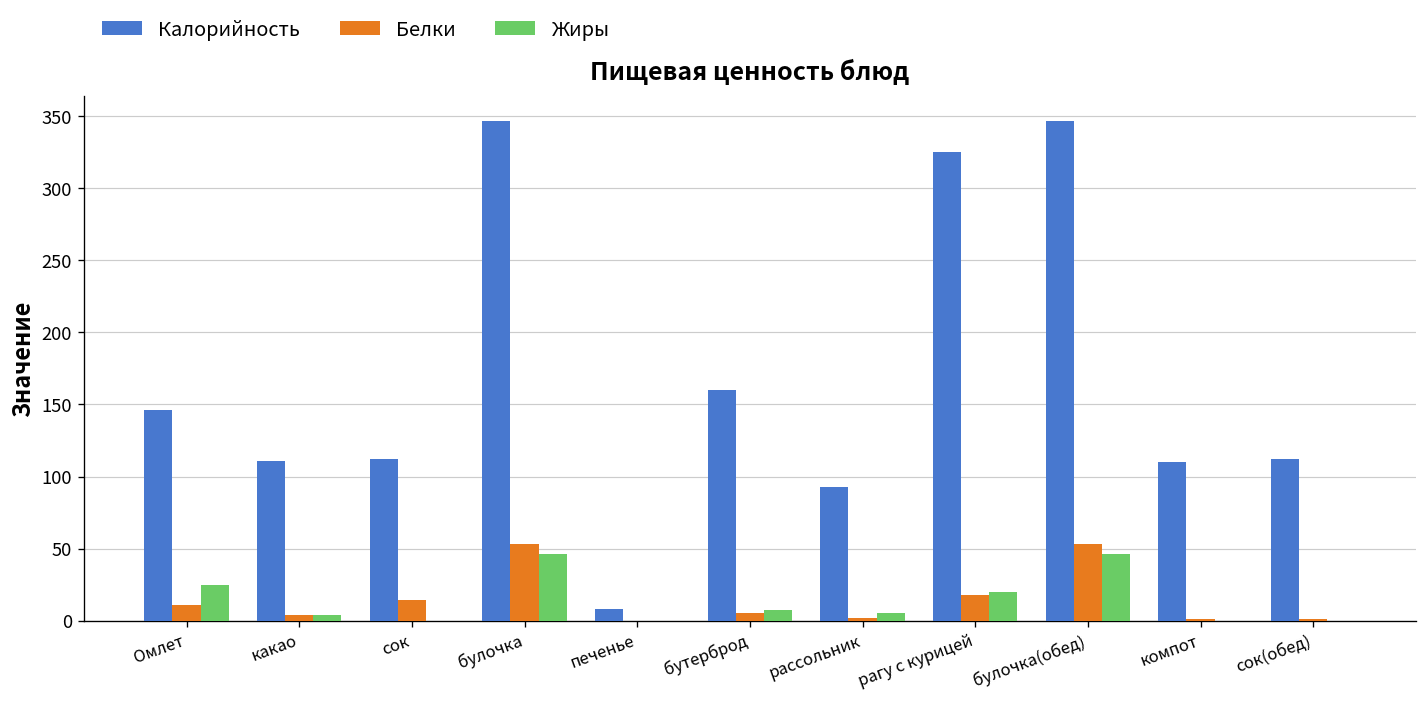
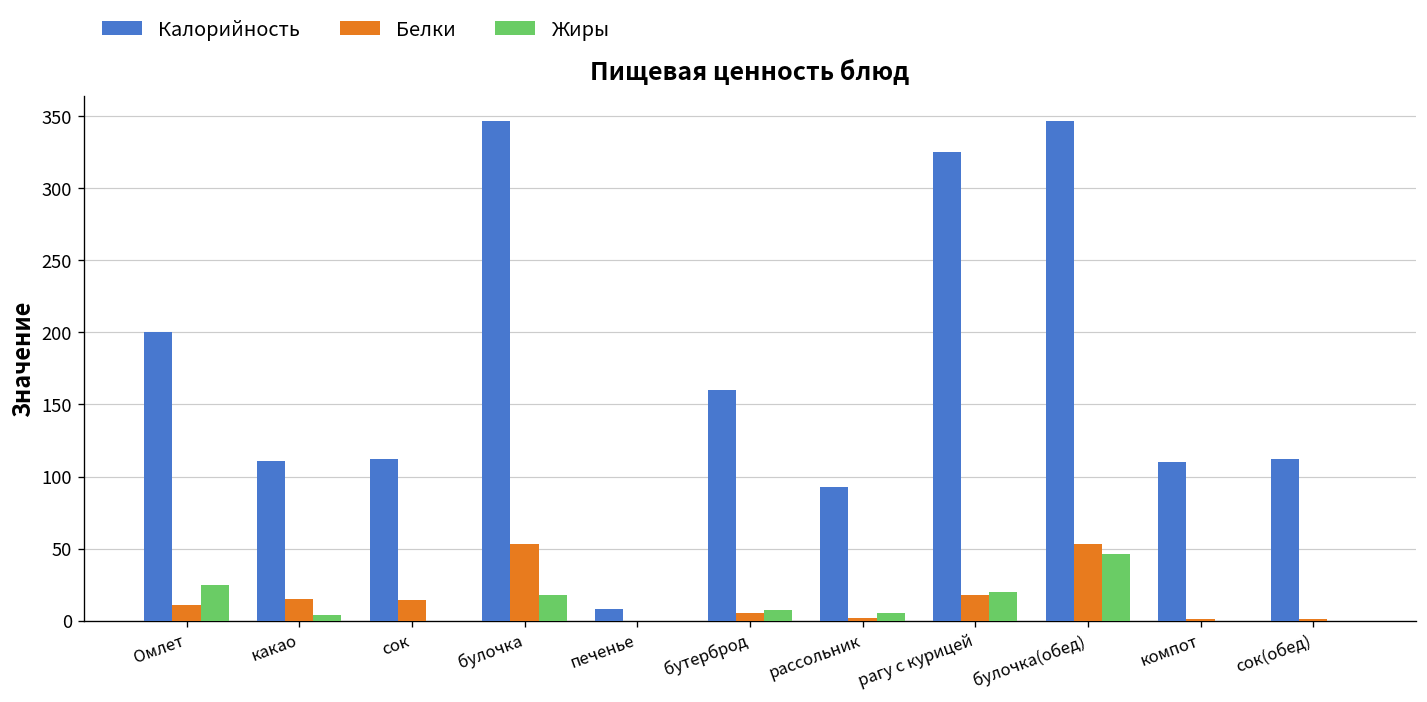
Калорийность, Омлет: 146 -> 200
Белки, какао: 4 -> 15
Жиры, булочка: 46 -> 18
